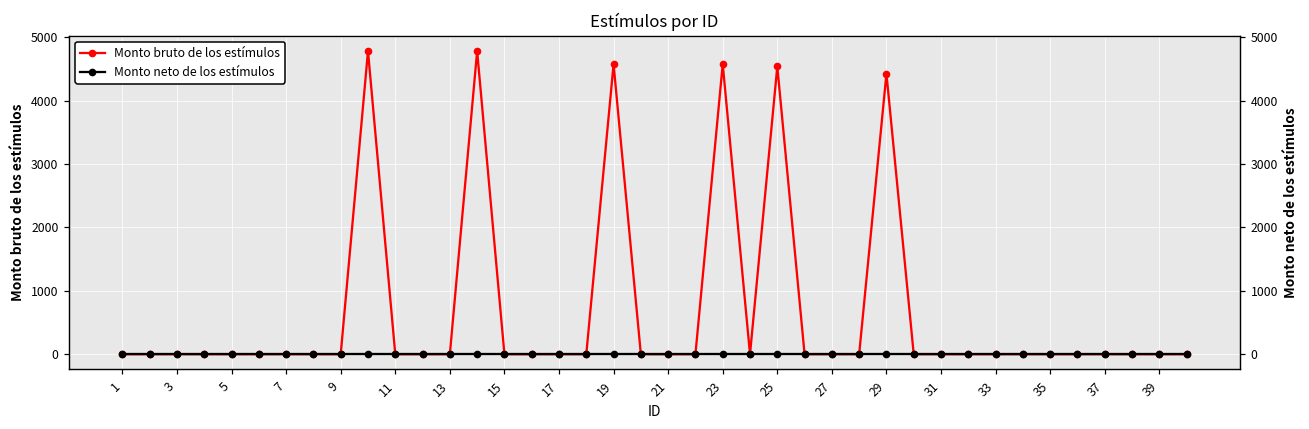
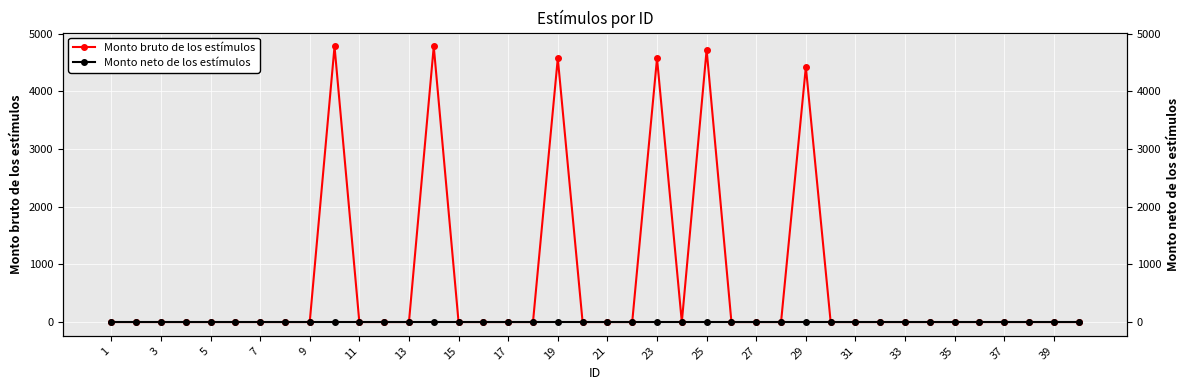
Monto bruto de los estímulos, 25: 4500 -> 4700
